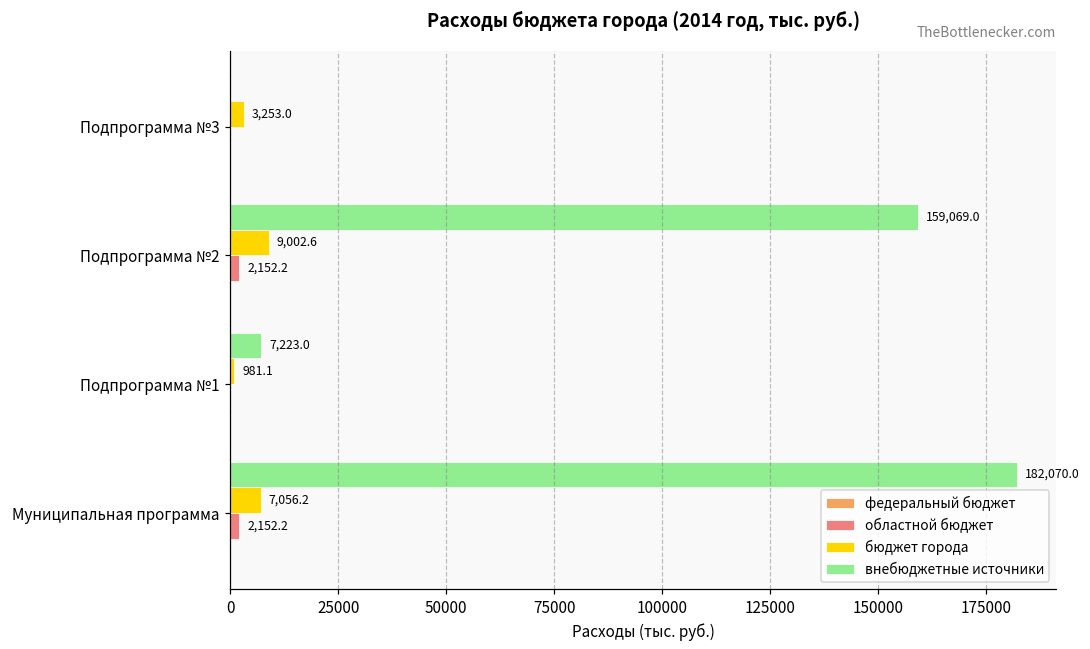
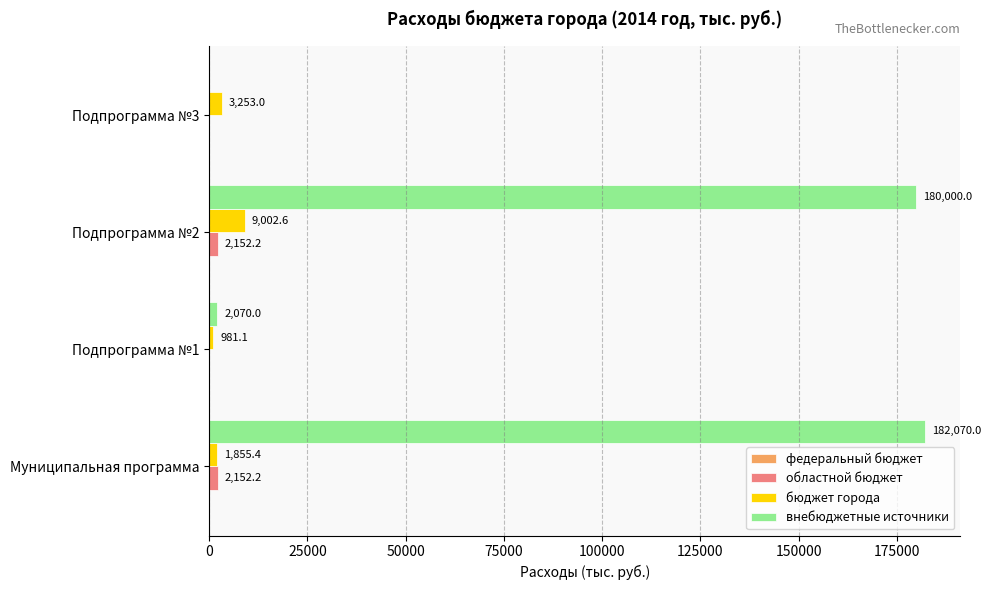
внебюджетные источники, Подпрограмма №2: 159,069.0 -> 180,000.0
внебюджетные источники, Подпрограмма №1: 7,223.0 -> 2,070.0
бюджет города, Муниципальная программа: 7,056.2 -> 1,855.4
